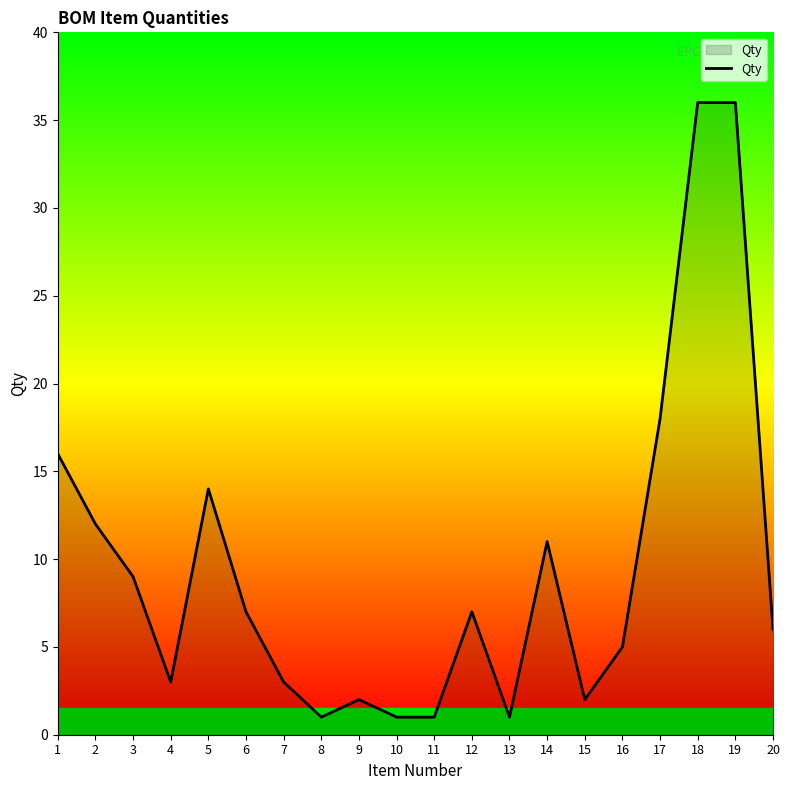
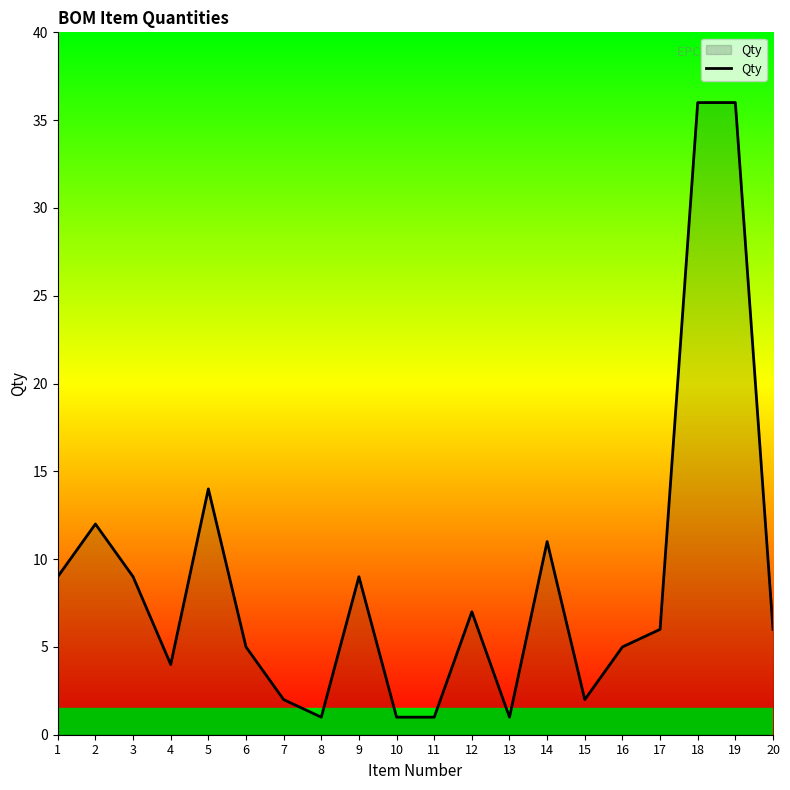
1: 16 -> 9
4: 3 -> 4
6: 7 -> 5
7: 3 -> 2
9: 2 -> 9
17: 18 -> 6
